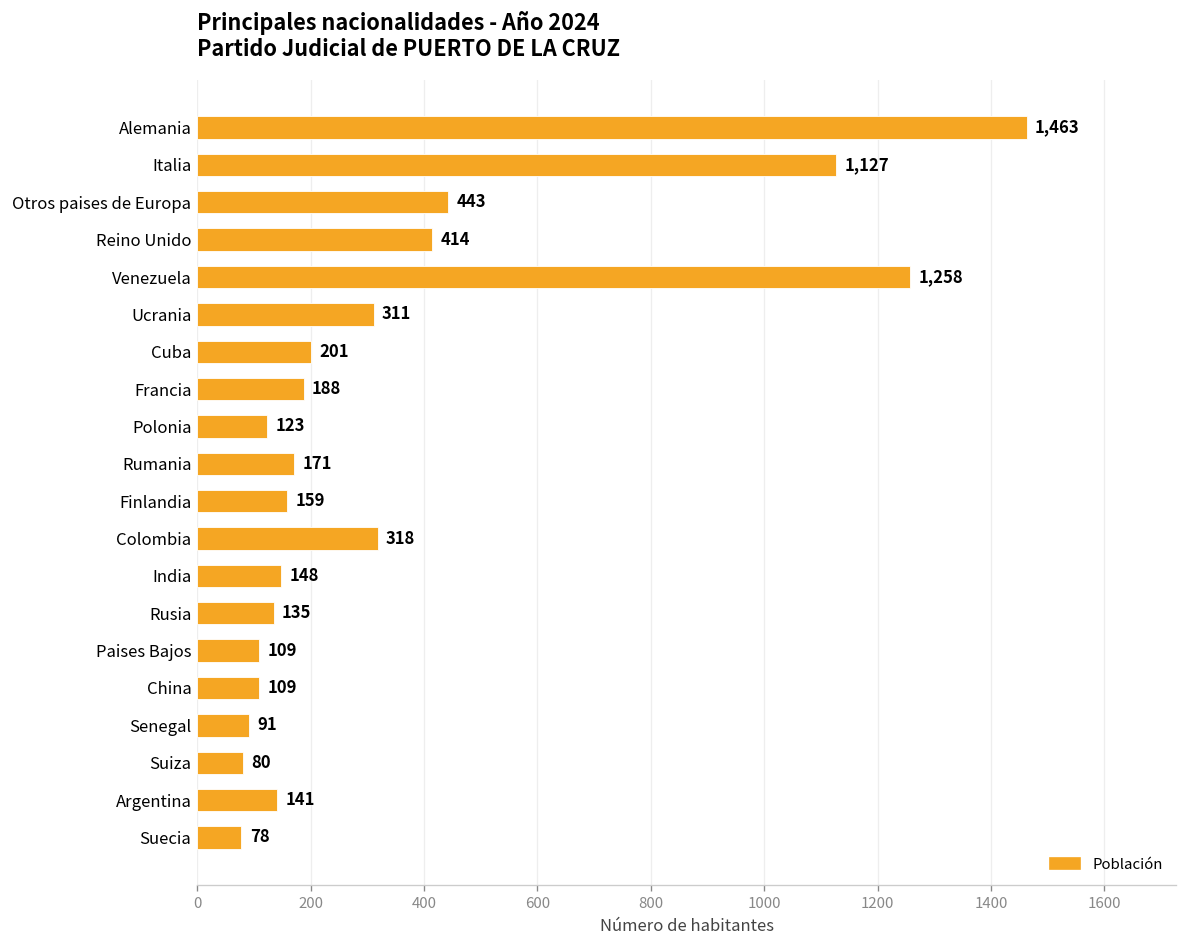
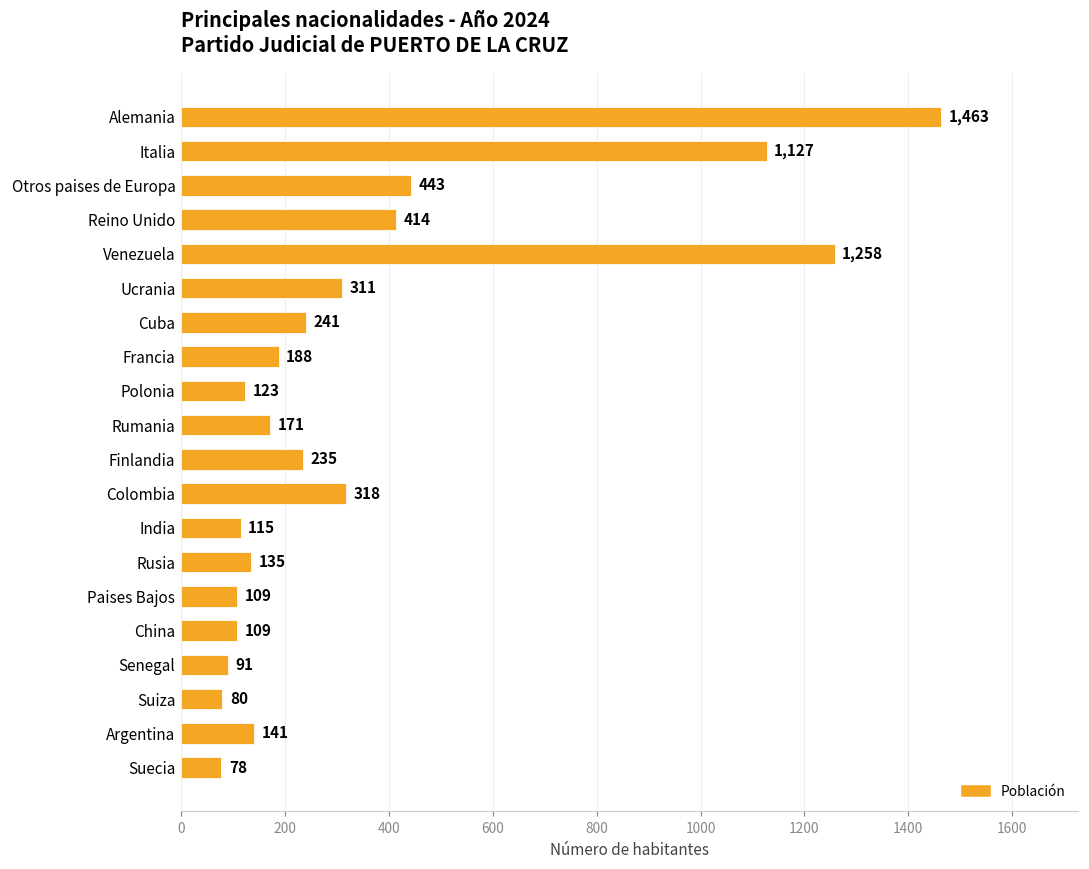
Cuba: 201 -> 241
Finlandia: 159 -> 235
India: 148 -> 115
